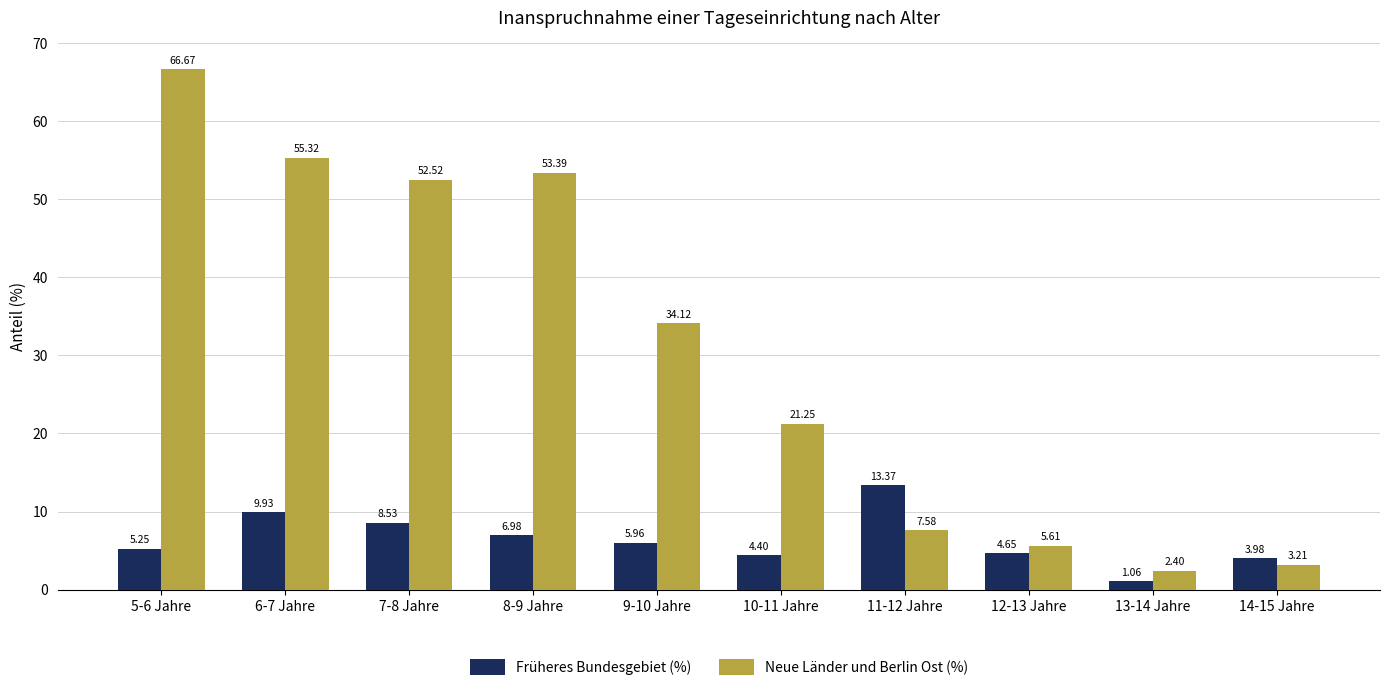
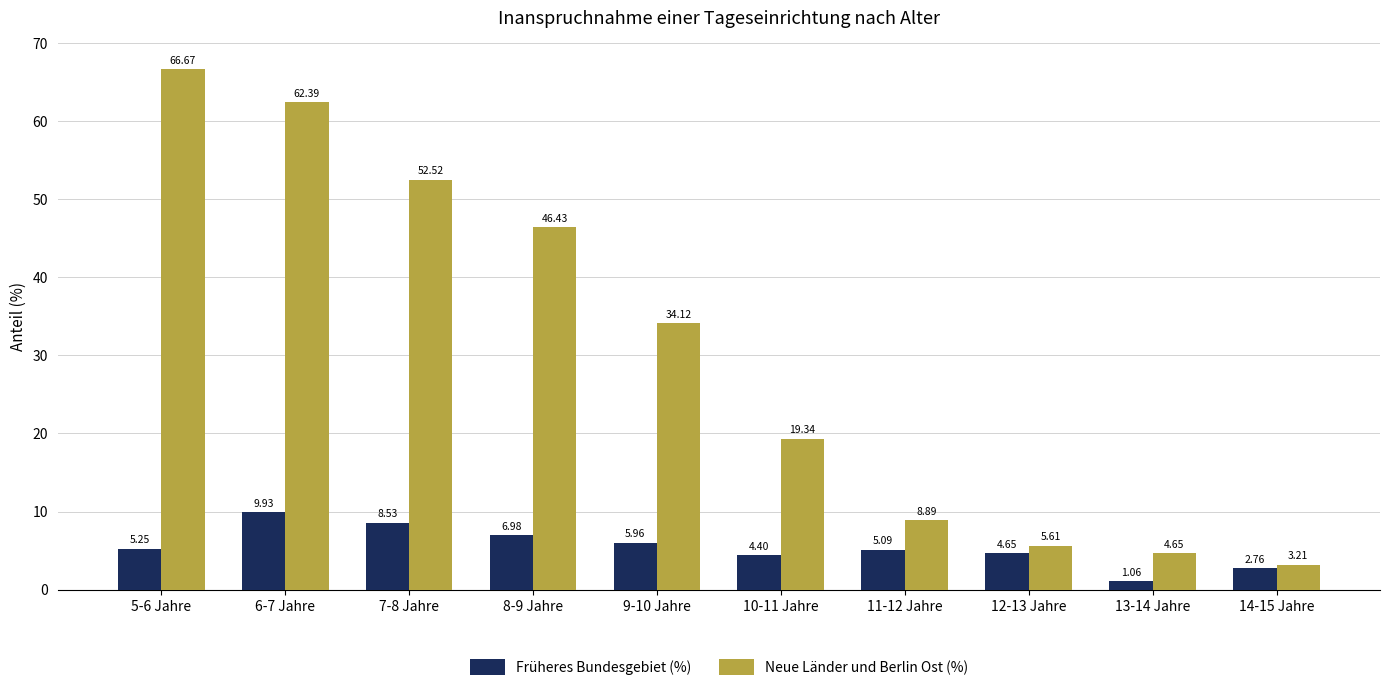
Neue Länder und Berlin Ost (%), 6-7 Jahre: 55.32 -> 62.39
Neue Länder und Berlin Ost (%), 8-9 Jahre: 53.39 -> 46.43
Neue Länder und Berlin Ost (%), 10-11 Jahre: 21.25 -> 19.34
Früheres Bundesgebiet (%), 11-12 Jahre: 13.37 -> 5.09
Neue Länder und Berlin Ost (%), 11-12 Jahre: 7.58 -> 8.89
Neue Länder und Berlin Ost (%), 13-14 Jahre: 2.40 -> 4.65
Früheres Bundesgebiet (%), 14-15 Jahre: 3.98 -> 2.76
